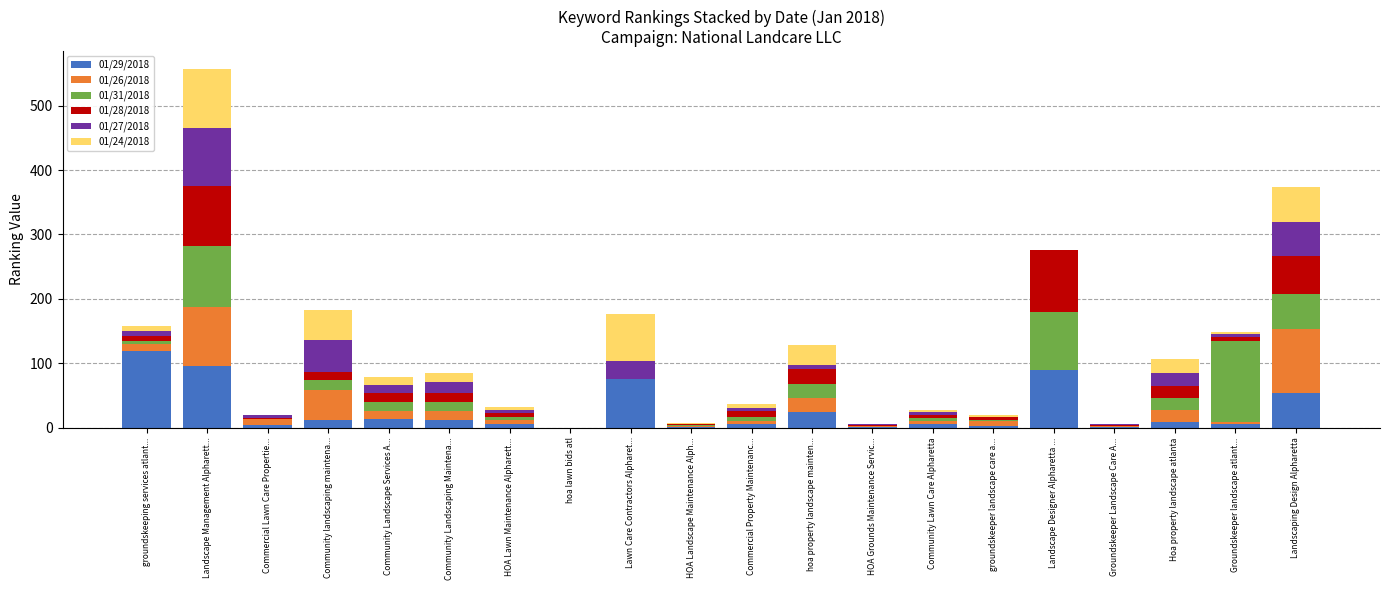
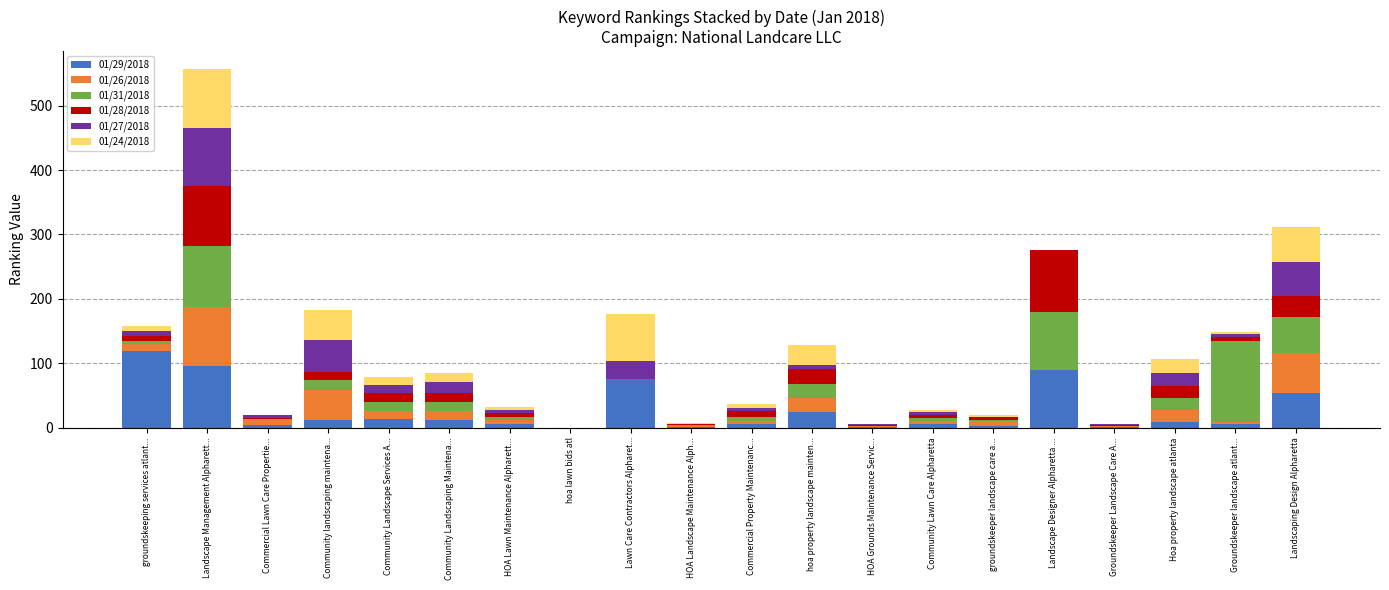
01/26/2018, Landscaping Design Alpharetta: 100 -> 60
01/28/2018, Landscaping Design Alpharetta: 60 -> 30
